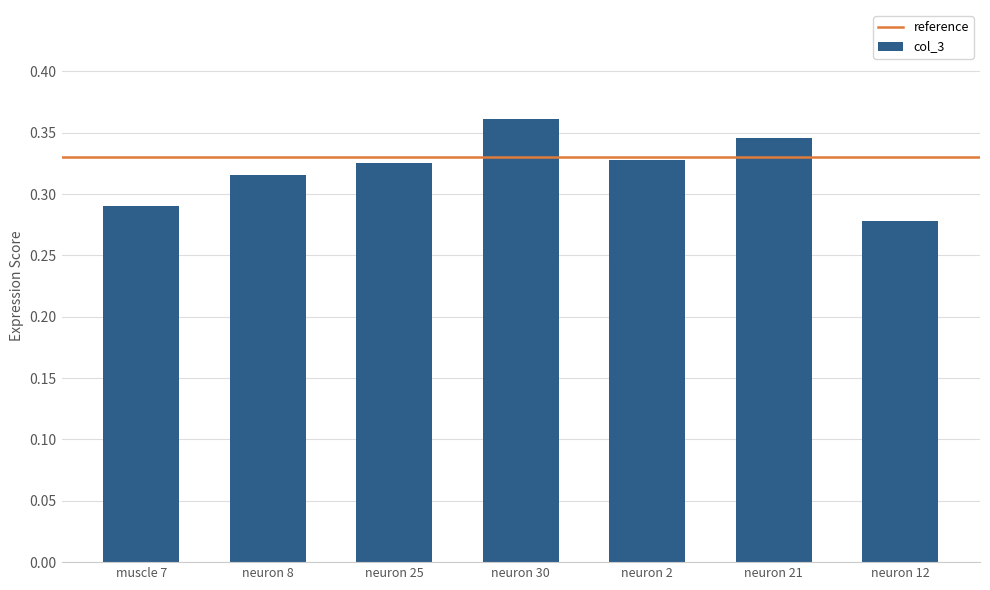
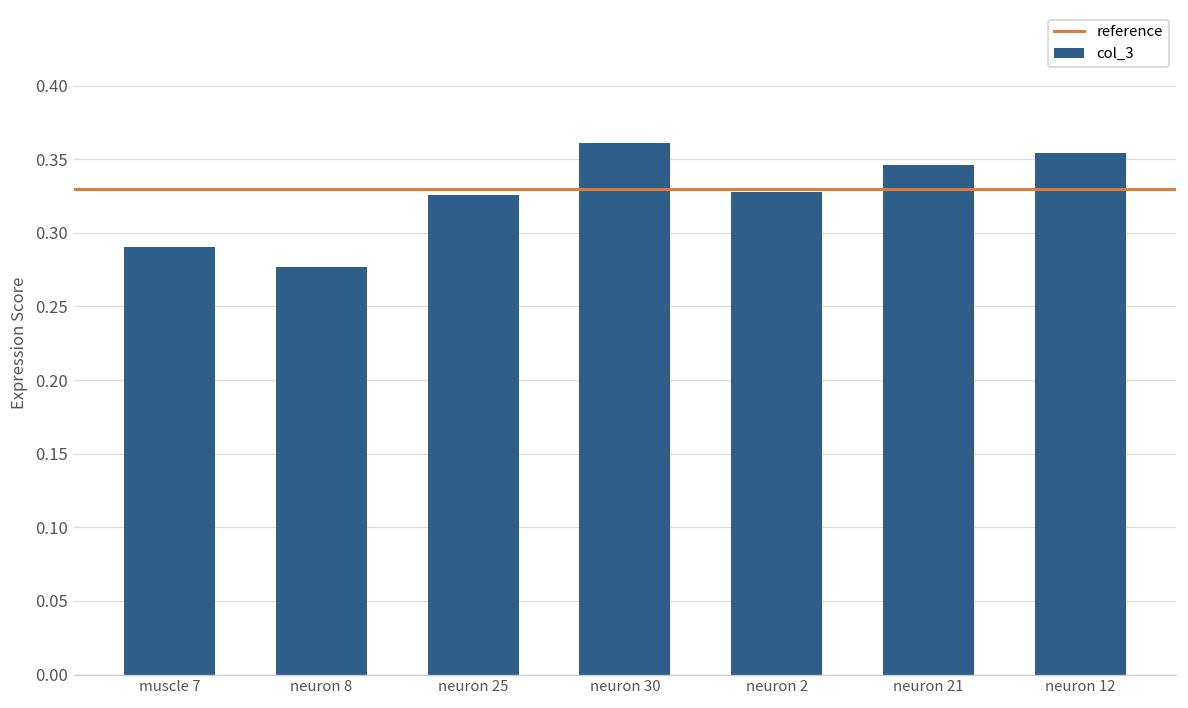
neuron 8: 0.316 -> 0.277
neuron 12: 0.278 -> 0.354
